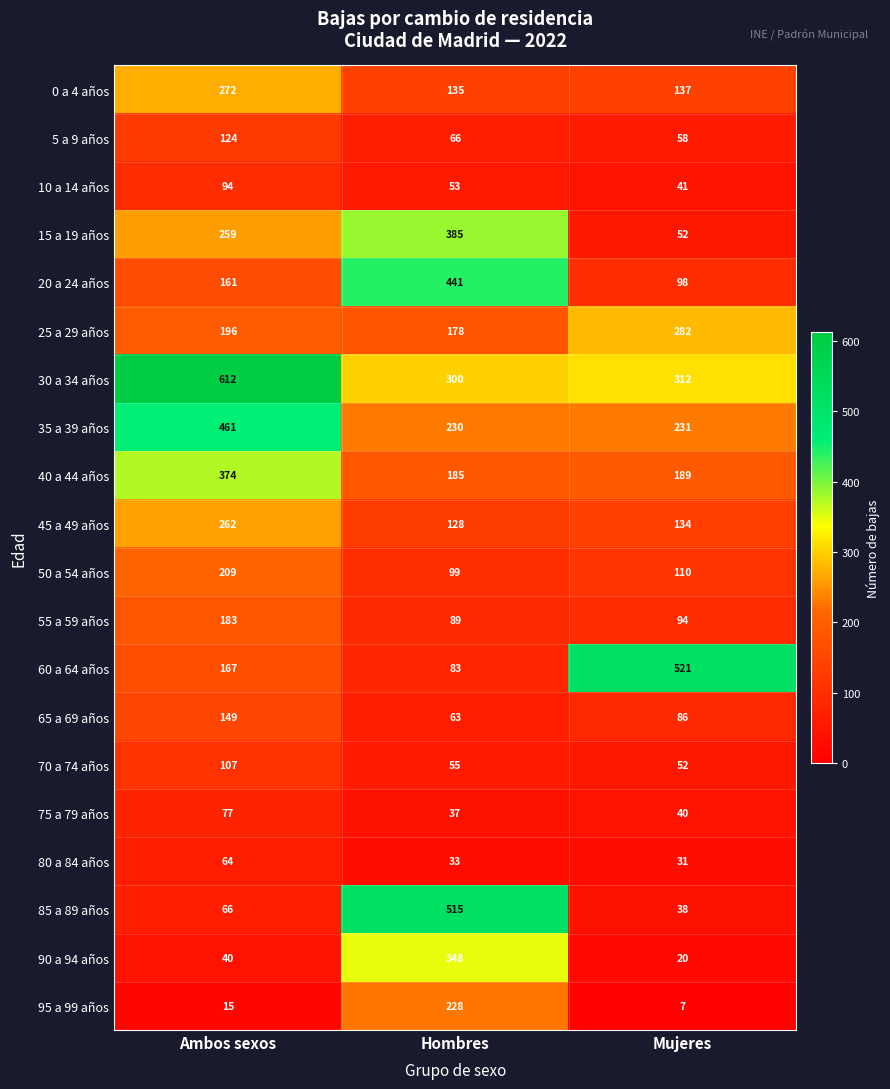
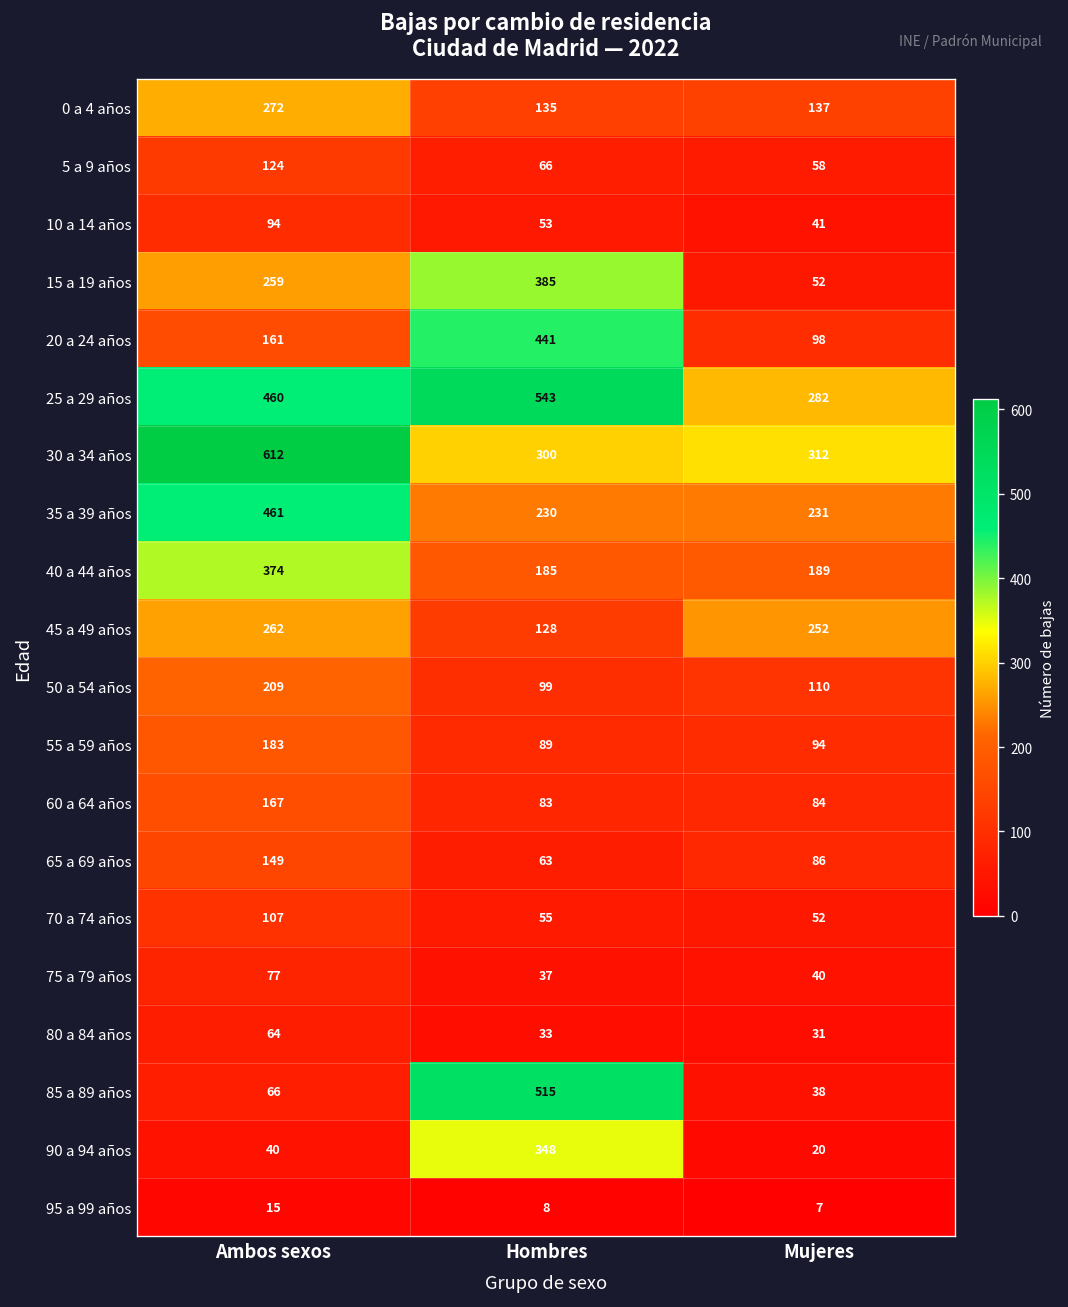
25 a 29 años, Ambos sexos: 196 -> 460
25 a 29 años, Hombres: 178 -> 543
45 a 49 años, Mujeres: 134 -> 252
60 a 64 años, Mujeres: 521 -> 84
95 a 99 años, Hombres: 228 -> 8
